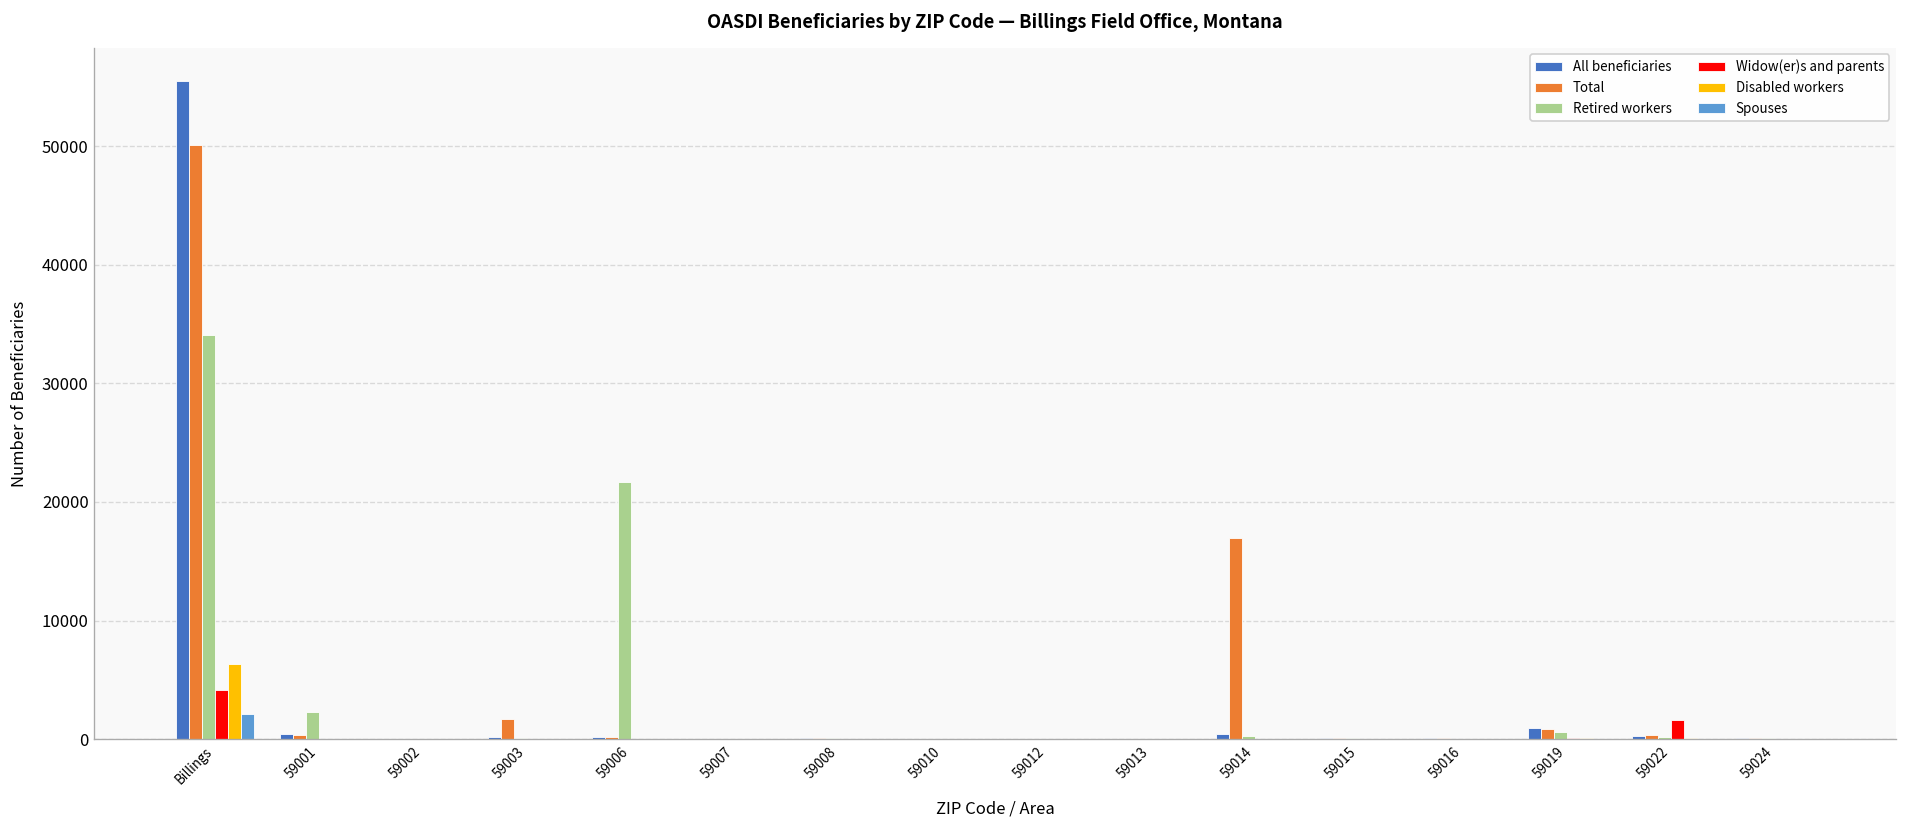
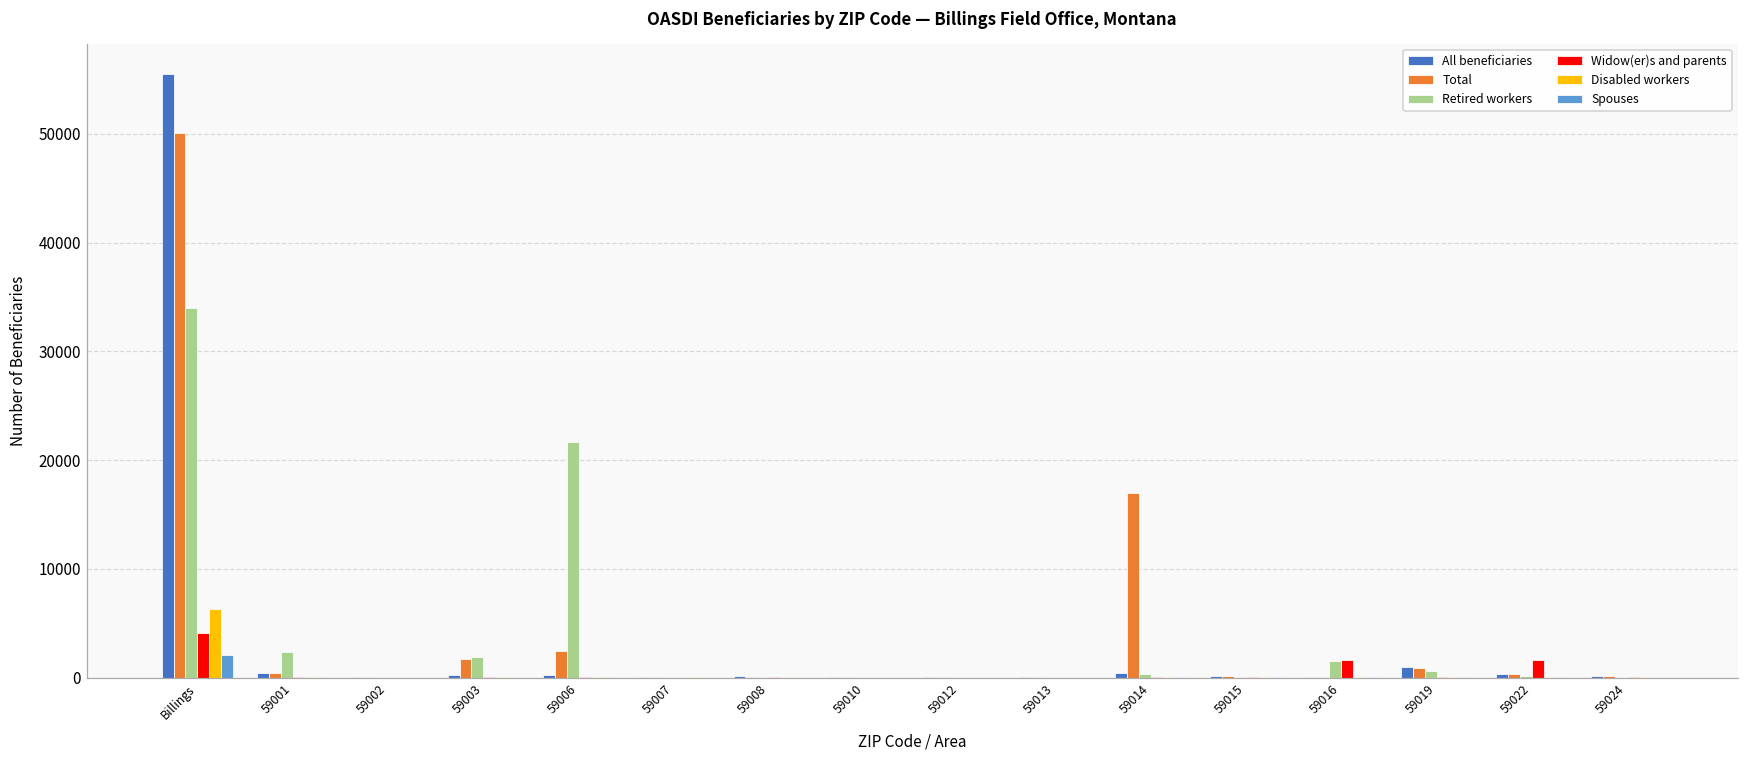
Retired workers, 59003: 0 -> 2000
Total, 59006: 0 -> 2000
Retired workers, 59016: 0 -> 2000
Widow(er)s and parents, 59016: 0 -> 2000
